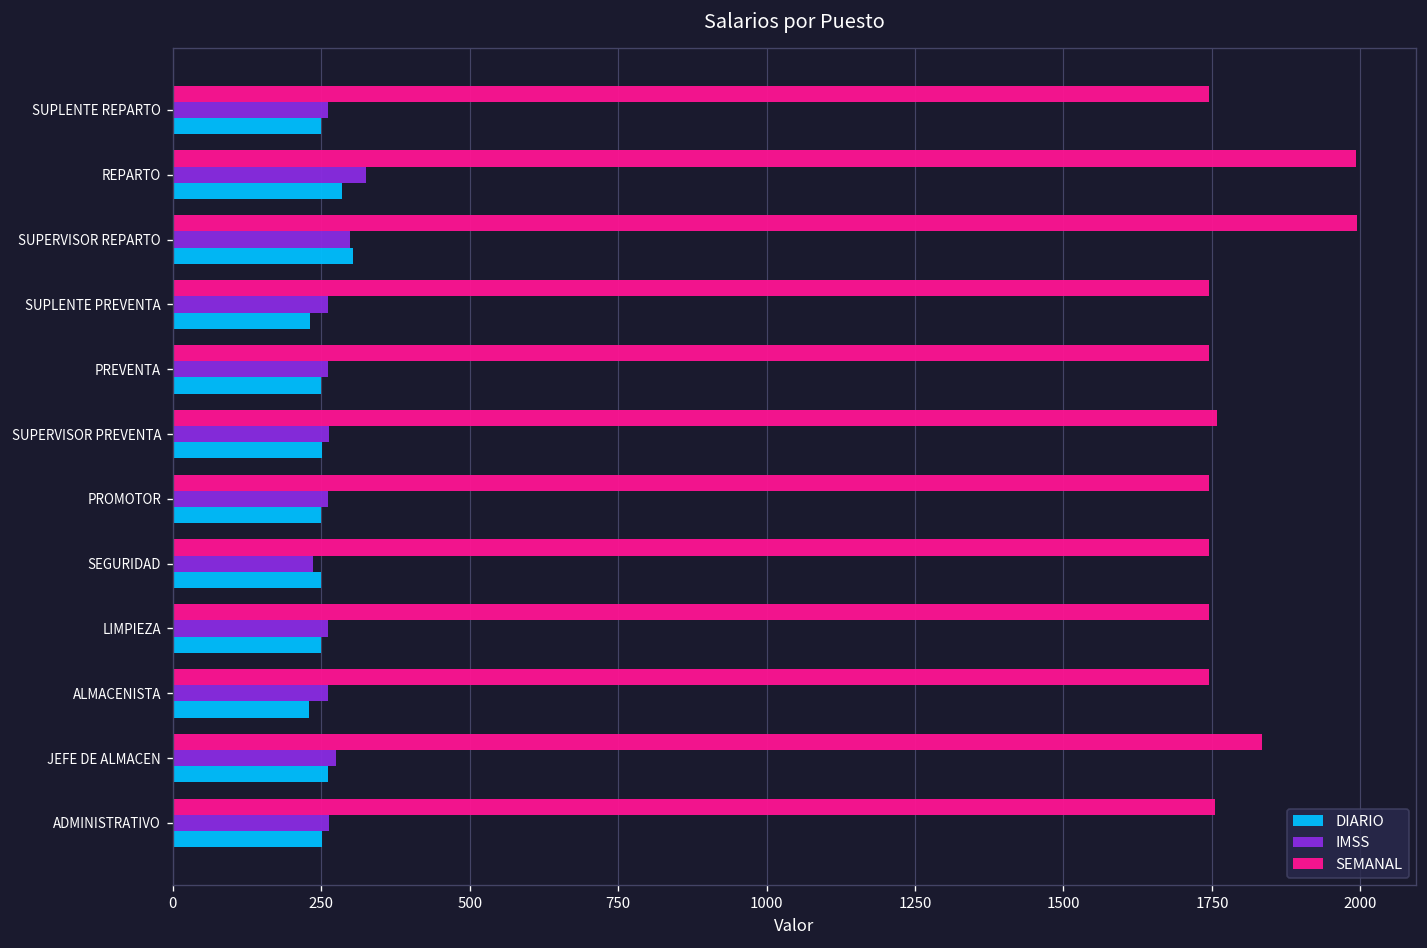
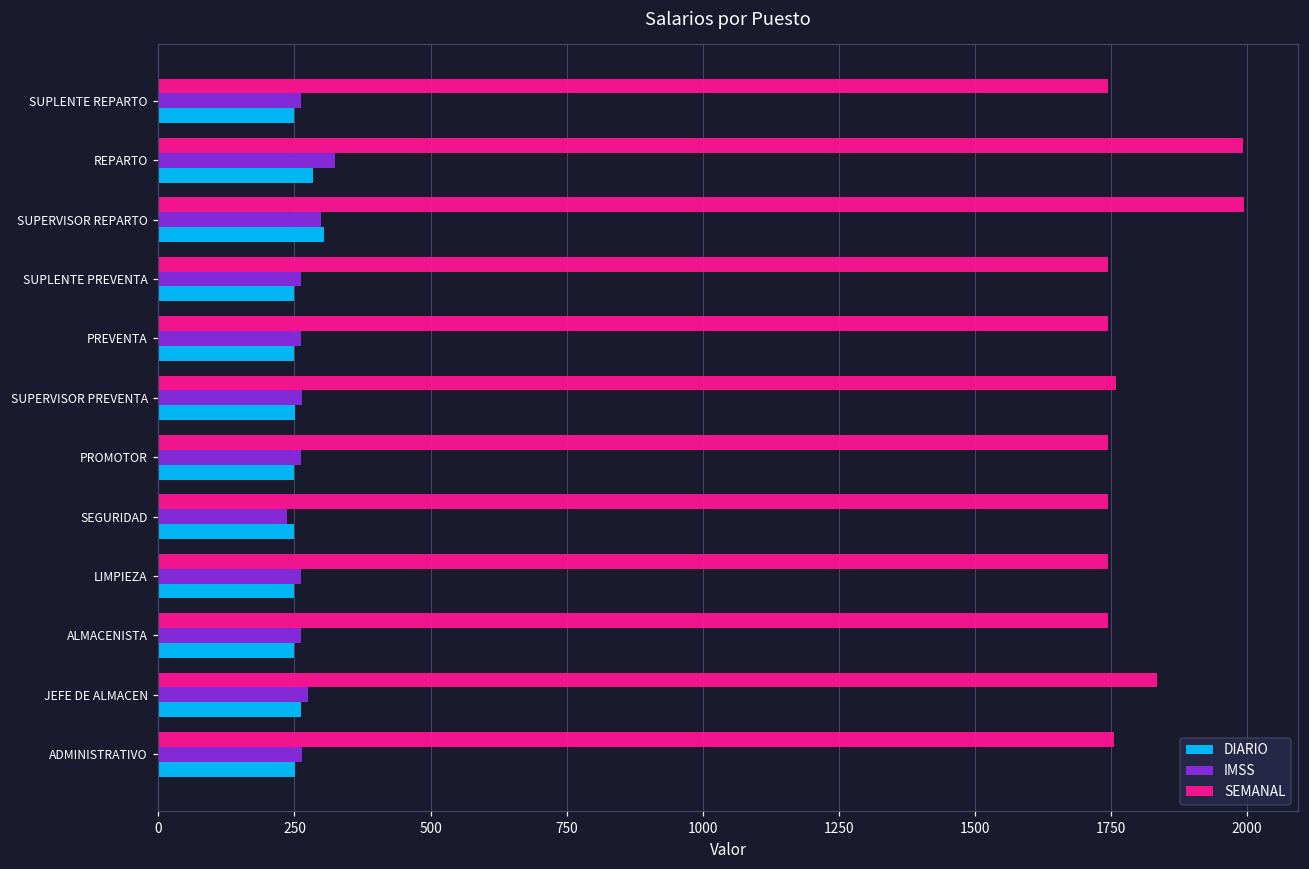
DIARIO, SUPLENTE PREVENTA: 230 -> 250
DIARIO, ALMACENISTA: 230 -> 250
